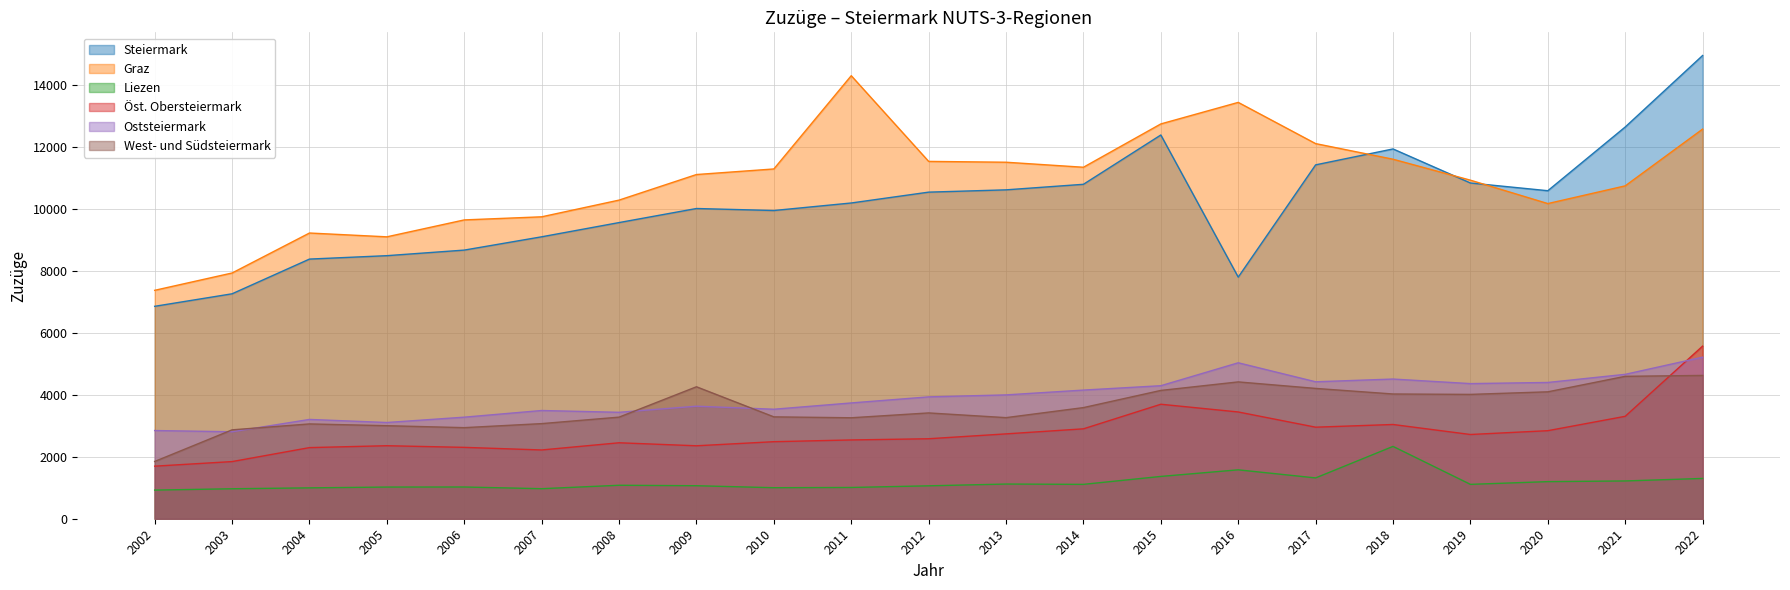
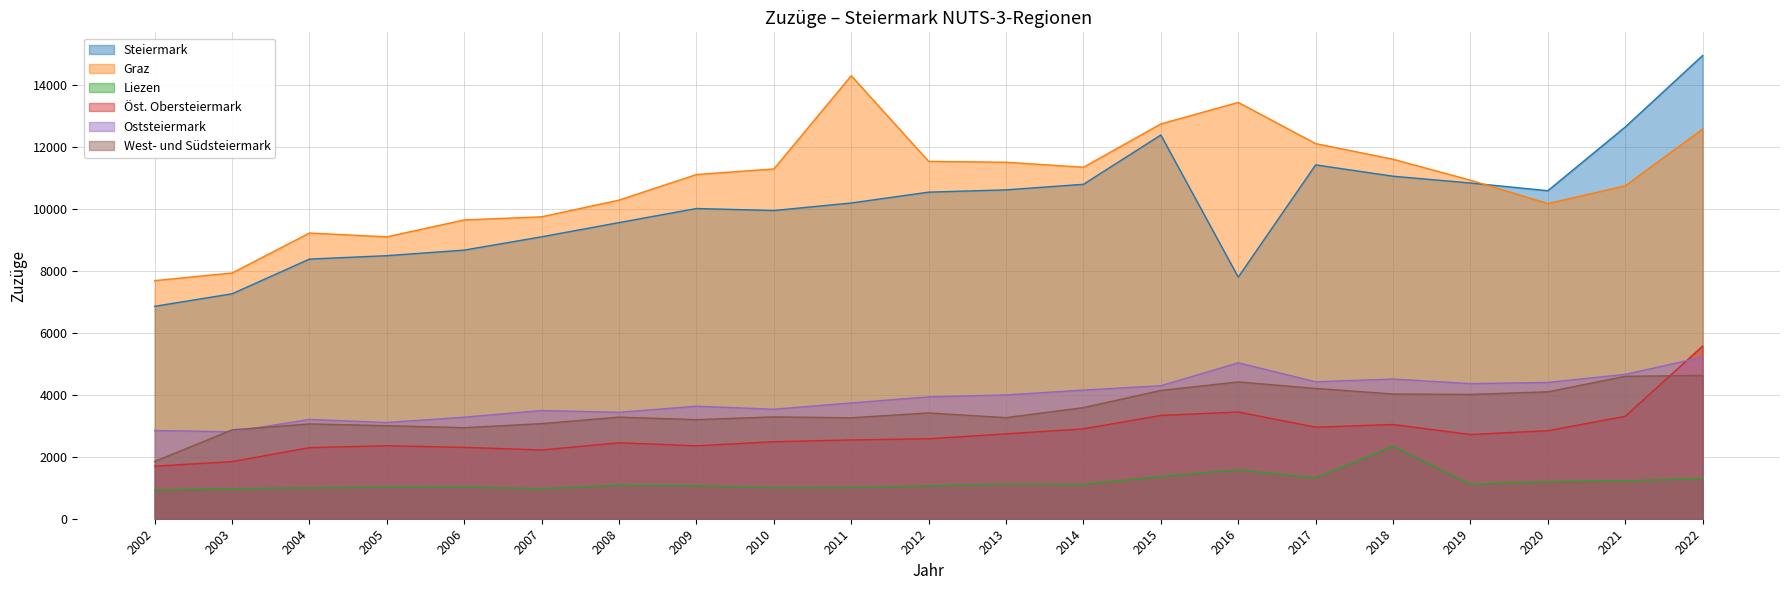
Graz, 2002: 7400 -> 7700
West- und Südsteiermark, 2009: 4300 -> 3200
Öst. Obersteiermark, 2015: 3700 -> 3300
Steiermark, 2018: 11900 -> 11100
